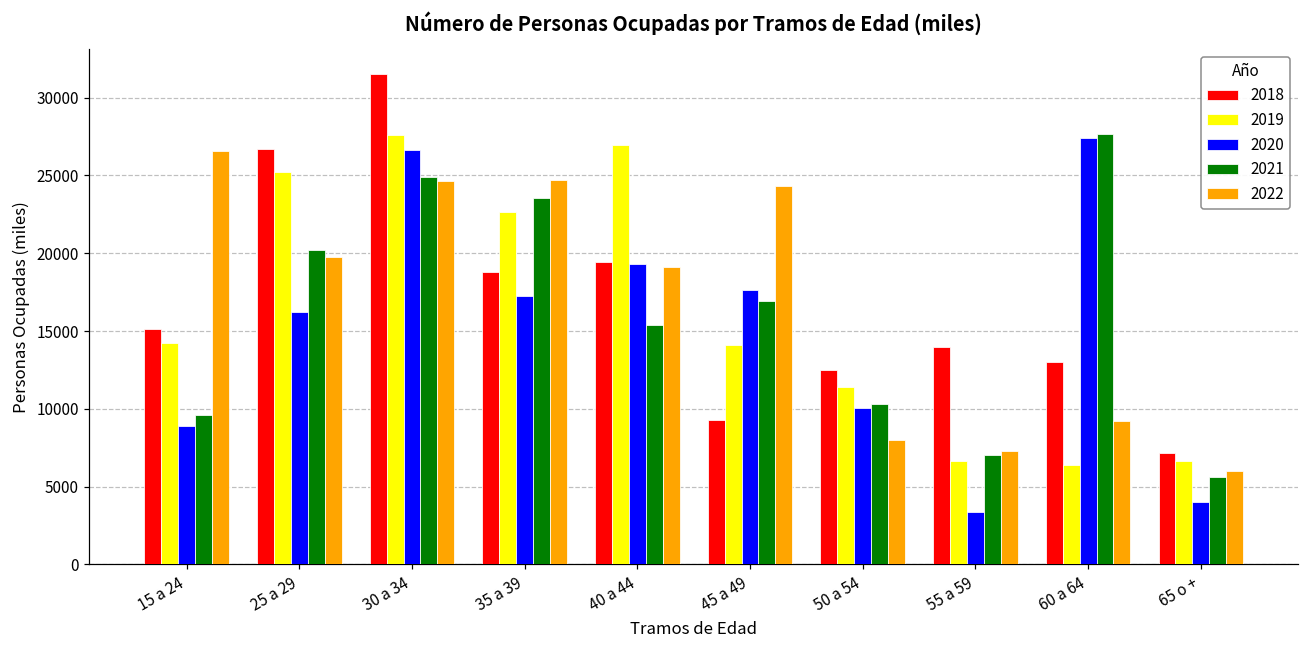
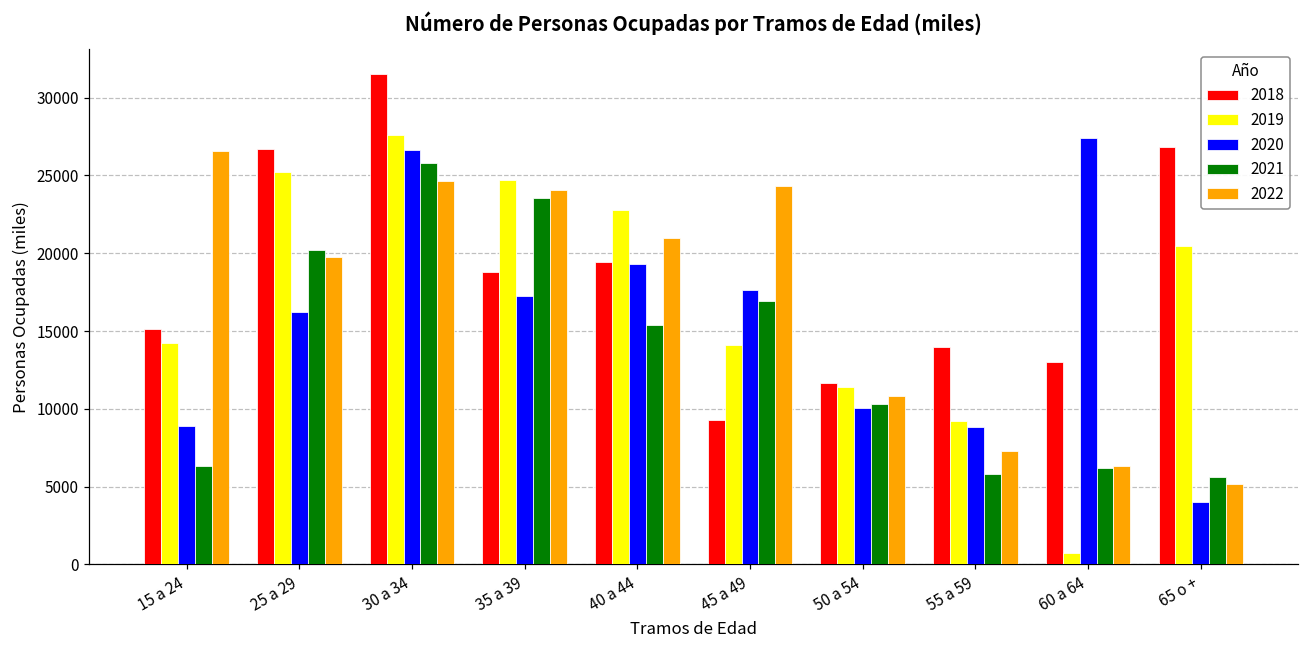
2021, 15 a 24: 9600 -> 6300
2021, 30 a 34: 24900 -> 25800
2019, 35 a 39: 22600 -> 24700
2022, 35 a 39: 24700 -> 24000
2019, 40 a 44: 27000 -> 22800
2022, 40 a 44: 19100 -> 21000
2018, 50 a 54: 12500 -> 11700
2022, 50 a 54: 8000 -> 10800
2019, 55 a 59: 6600 -> 9200
2020, 55 a 59: 3400 -> 8900
2021, 55 a 59: 7000 -> 5800
2019, 60 a 64: 6400 -> 700
2021, 60 a 64: 27700 -> 6200
2022, 60 a 64: 9200 -> 6300
2018, 65 o +: 7200 -> 26800
2019, 65 o +: 6600 -> 20500
2022, 65 o +: 6000 -> 5200
